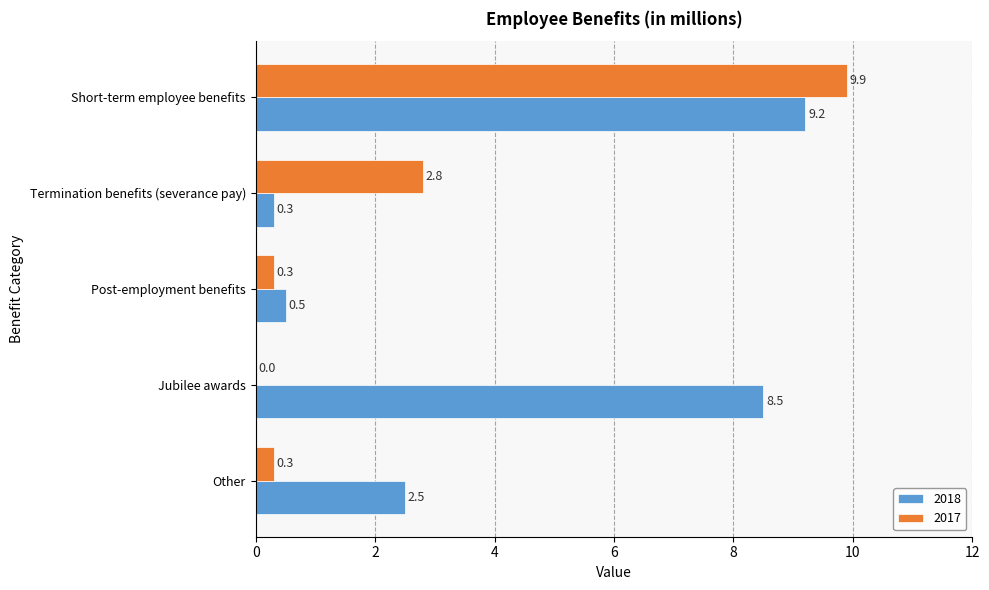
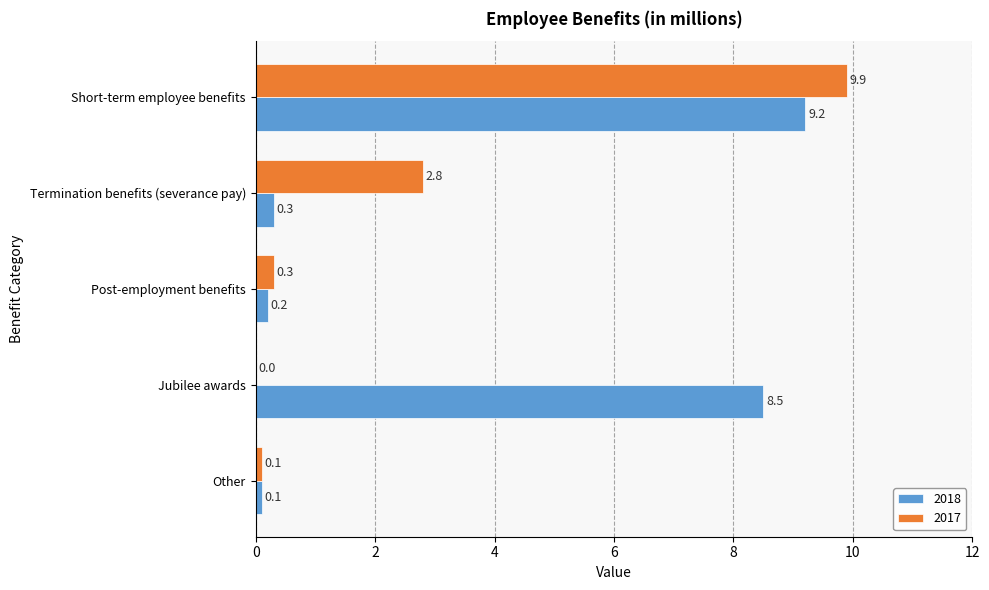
2018, Post-employment benefits: 0.5 -> 0.2
2017, Other: 0.3 -> 0.1
2018, Other: 2.5 -> 0.1
